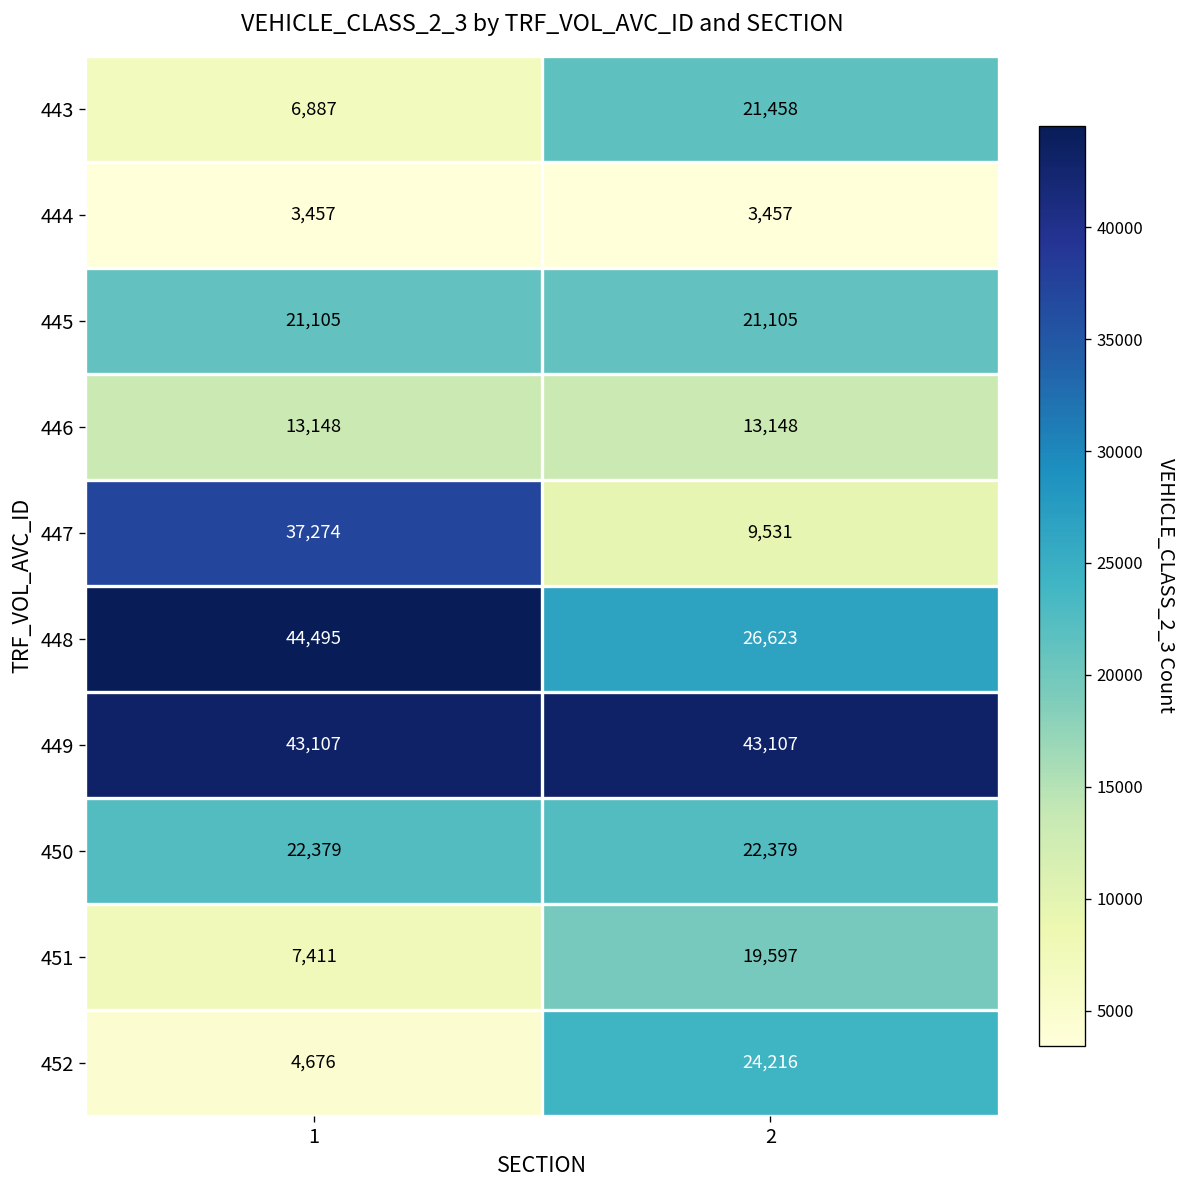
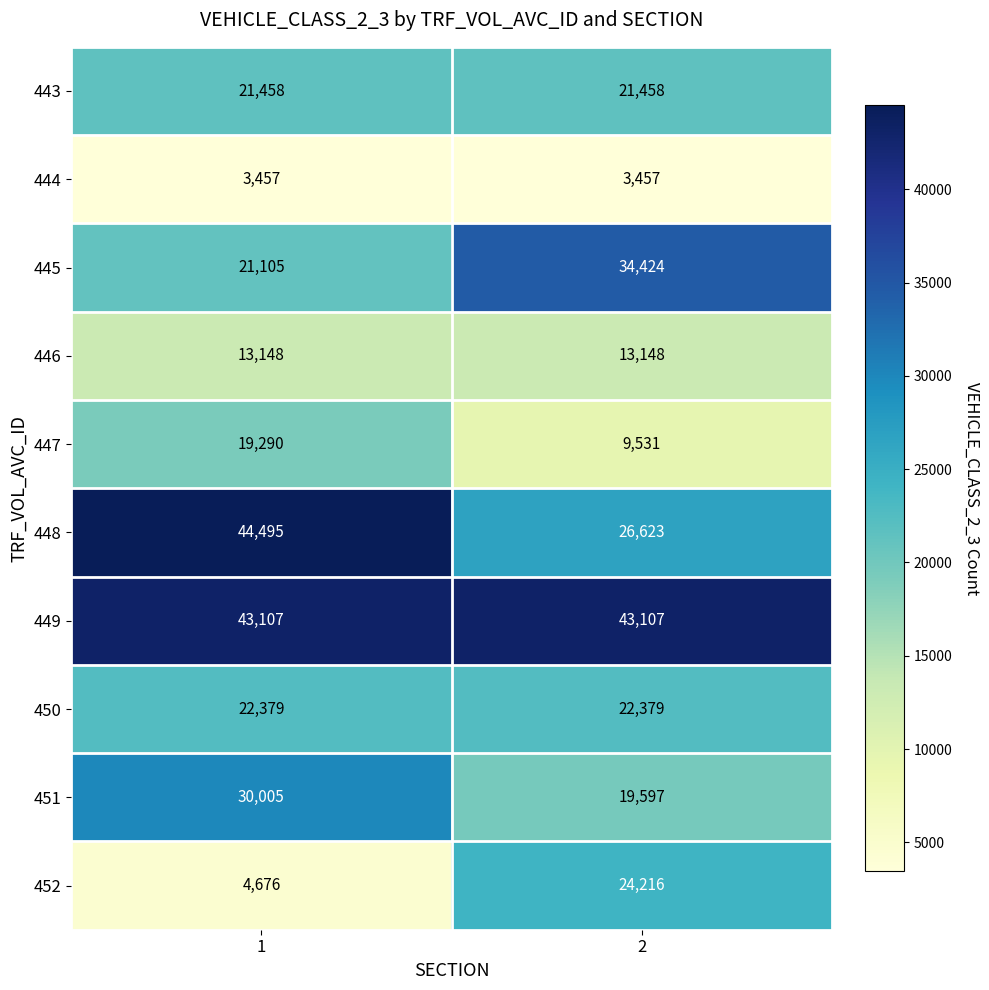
443, 1: 6,887 -> 21,458
445, 2: 21,105 -> 34,424
447, 1: 37,274 -> 19,290
451, 1: 7,411 -> 30,005
